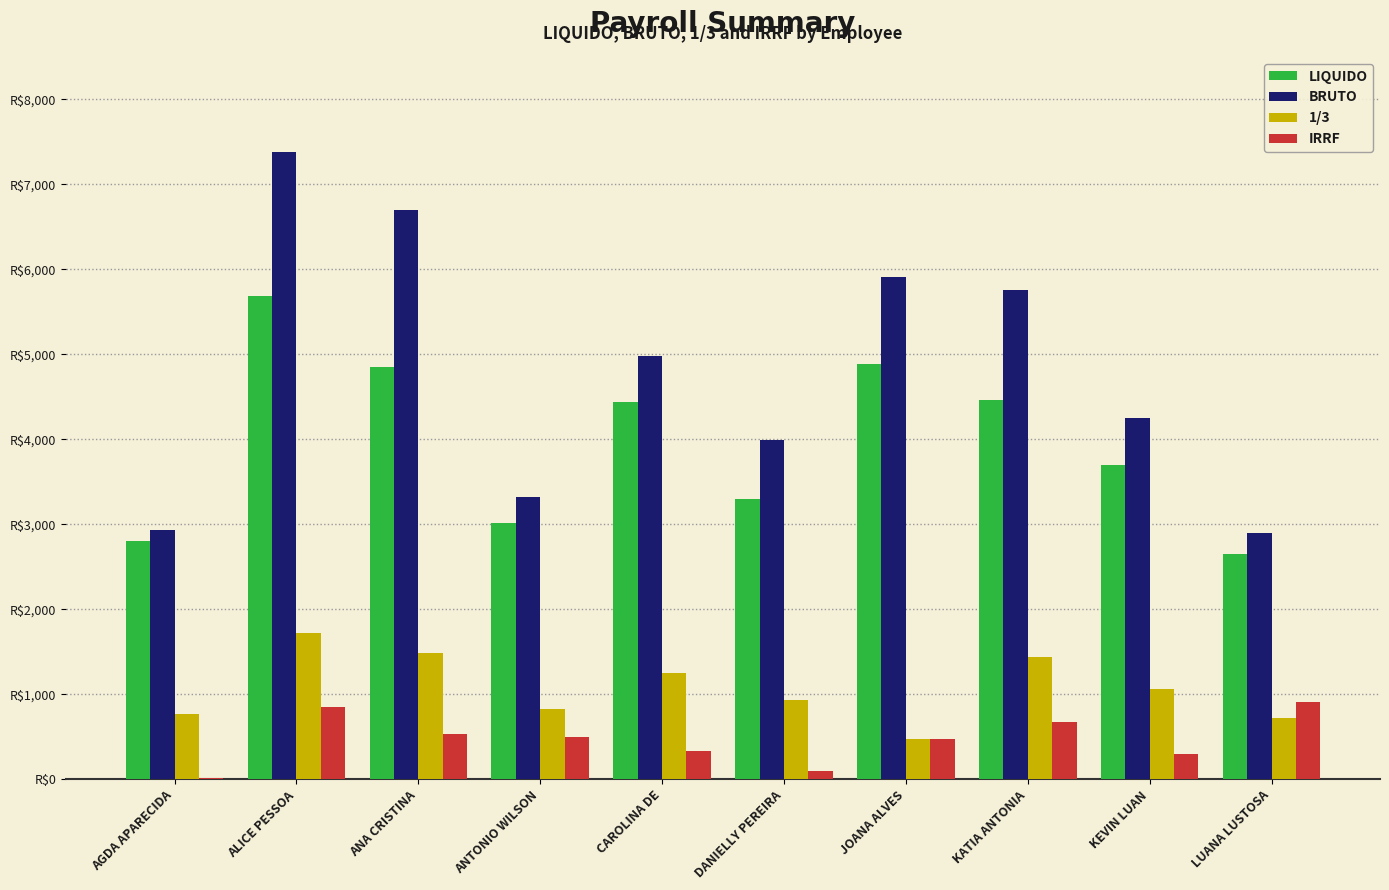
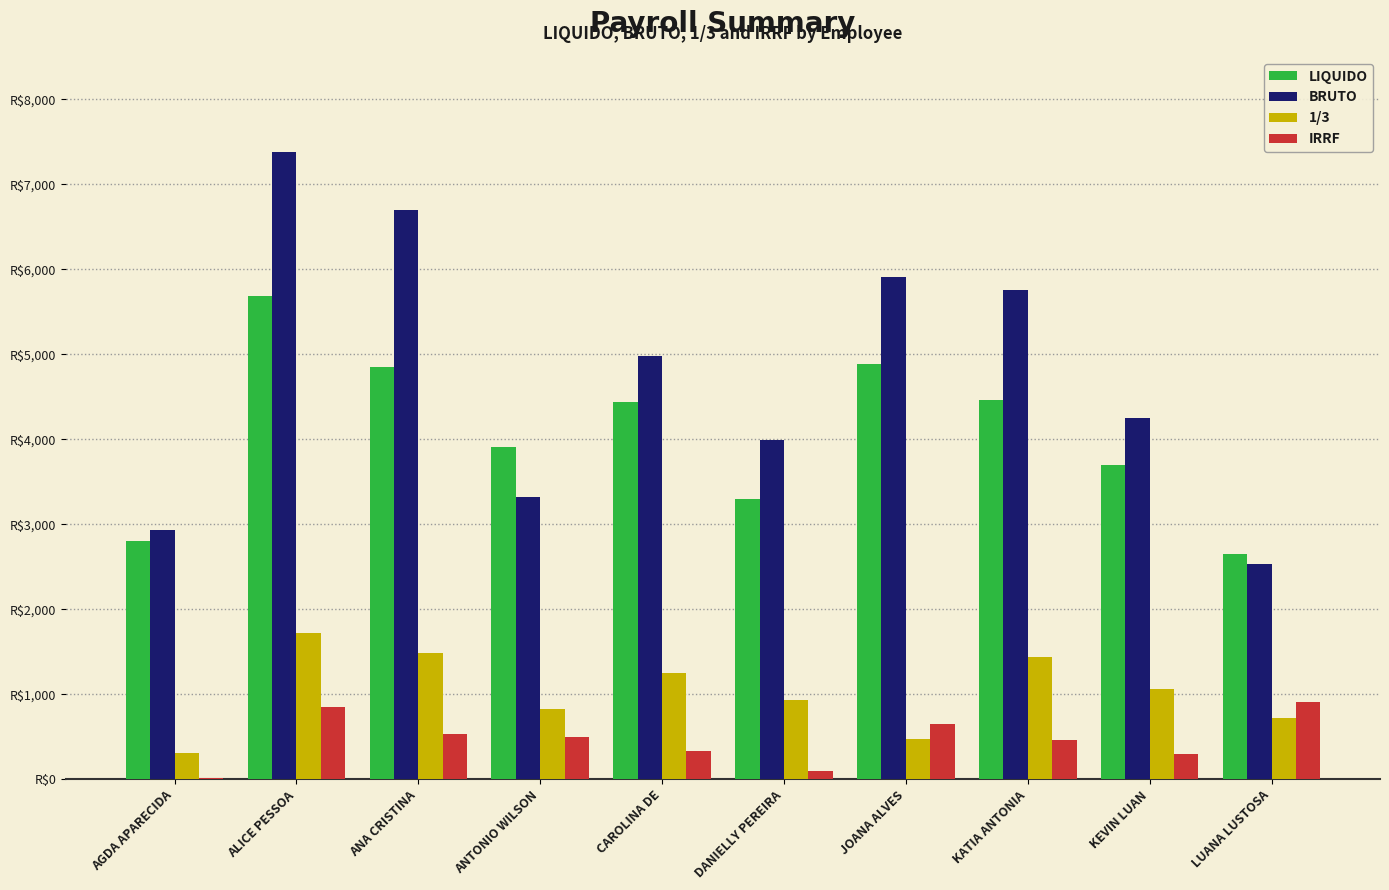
1/3, AGDA APARECIDA: R$800 -> R$300
LIQUIDO, ANTONIO WILSON: R$3,000 -> R$3,900
IRRF, JOANA ALVES: R$500 -> R$600
IRRF, KATIA ANTONIA: R$700 -> R$500
BRUTO, LUANA LUSTOSA: R$2,900 -> R$2,500
